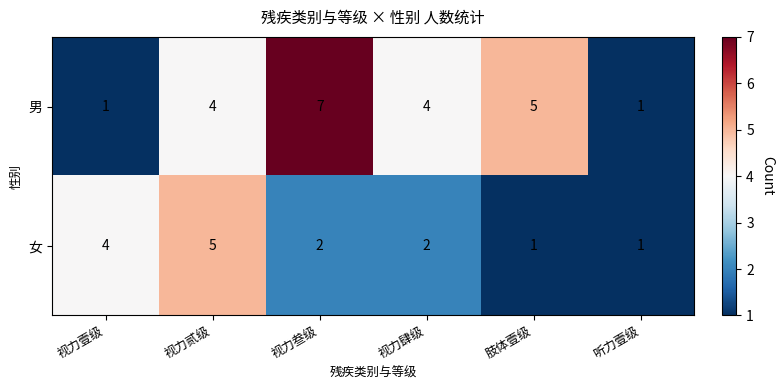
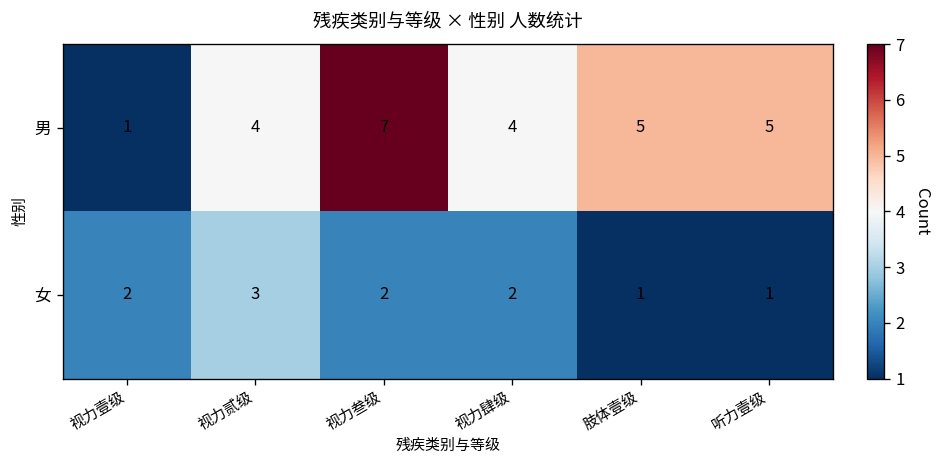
男, 听力壹级: 1 -> 5
女, 视力壹级: 4 -> 2
女, 视力贰级: 5 -> 3
